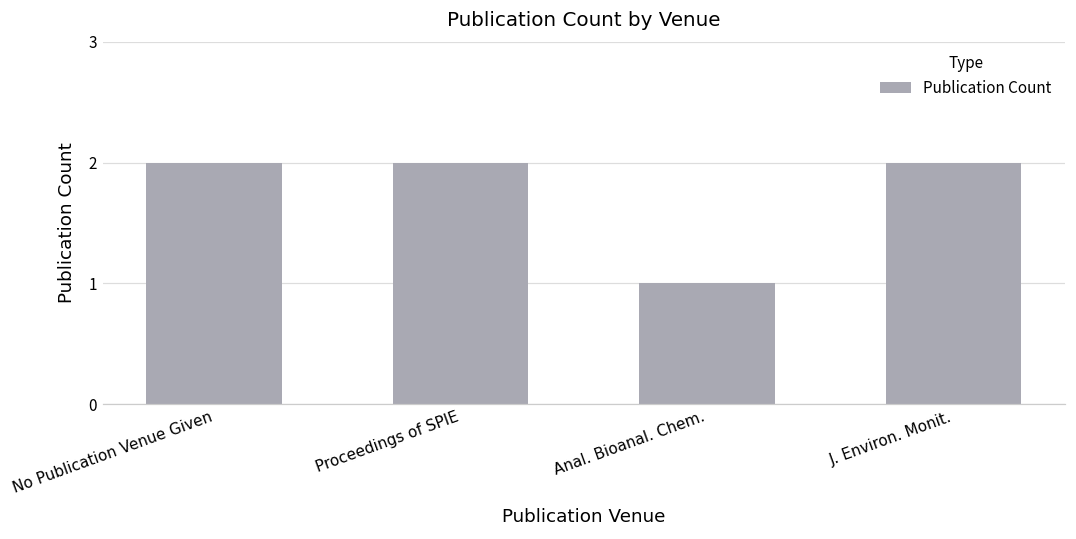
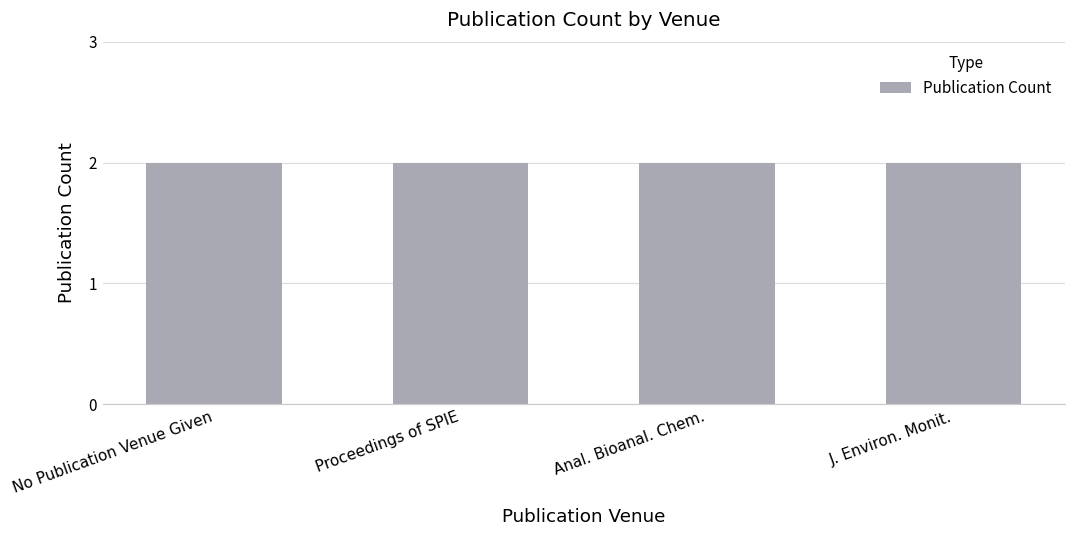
Anal. Bioanal. Chem.: 1 -> 2
